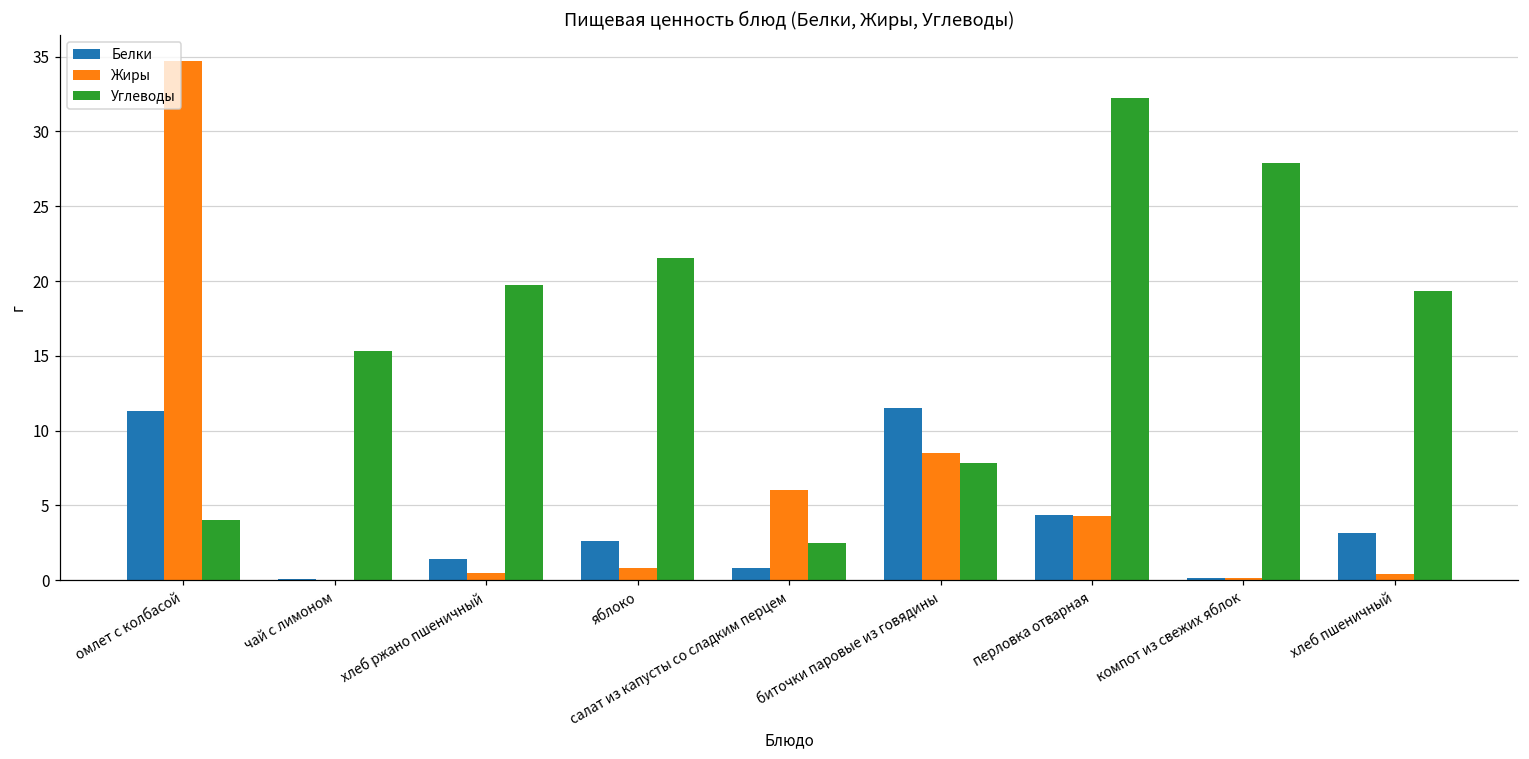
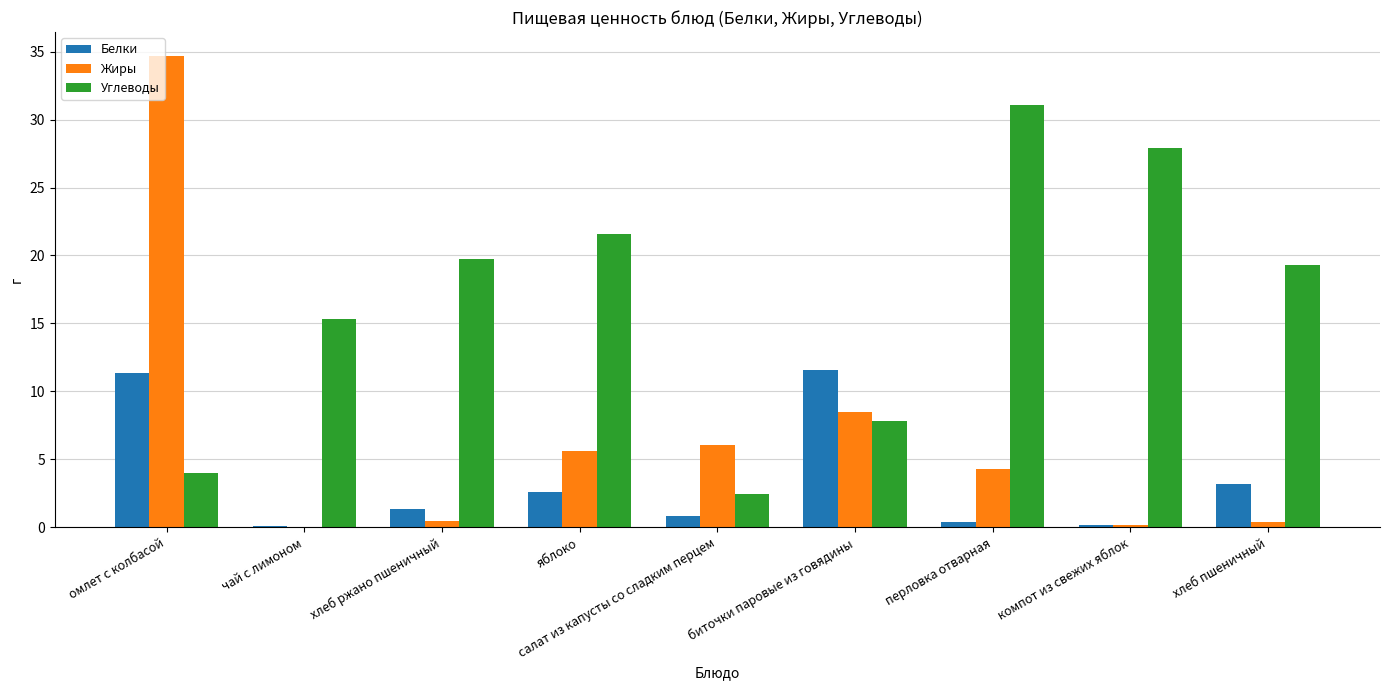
Жиры, яблоко: 0.8 -> 5.6
Белки, перловка отварная: 4.4 -> 0.4
Углеводы, перловка отварная: 32.3 -> 31.1
